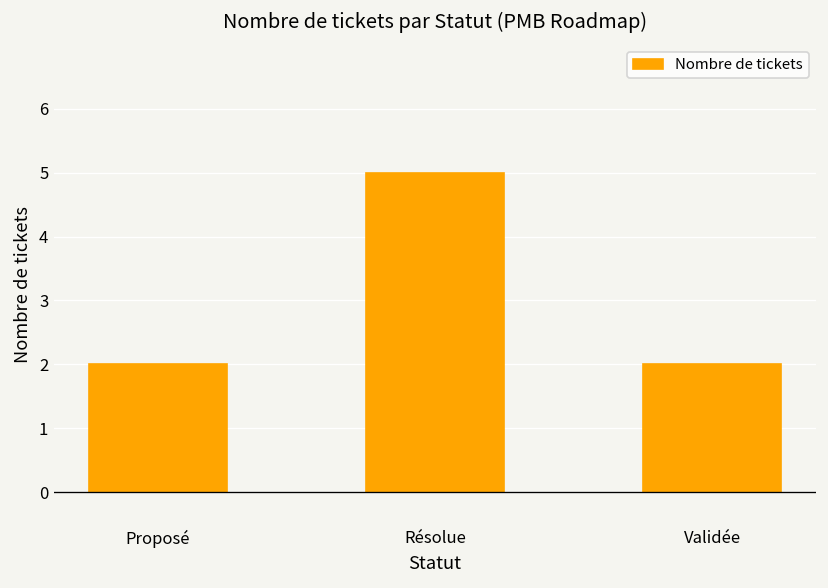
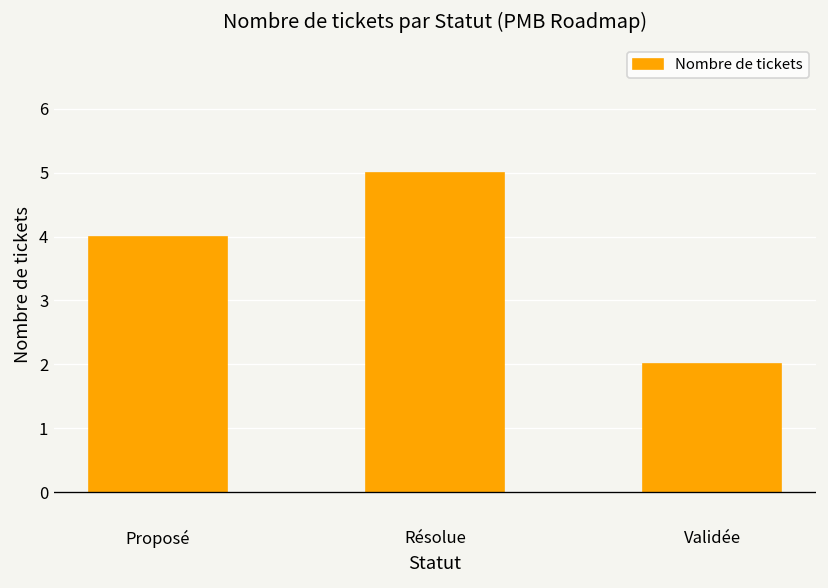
Proposé: 2 -> 4
